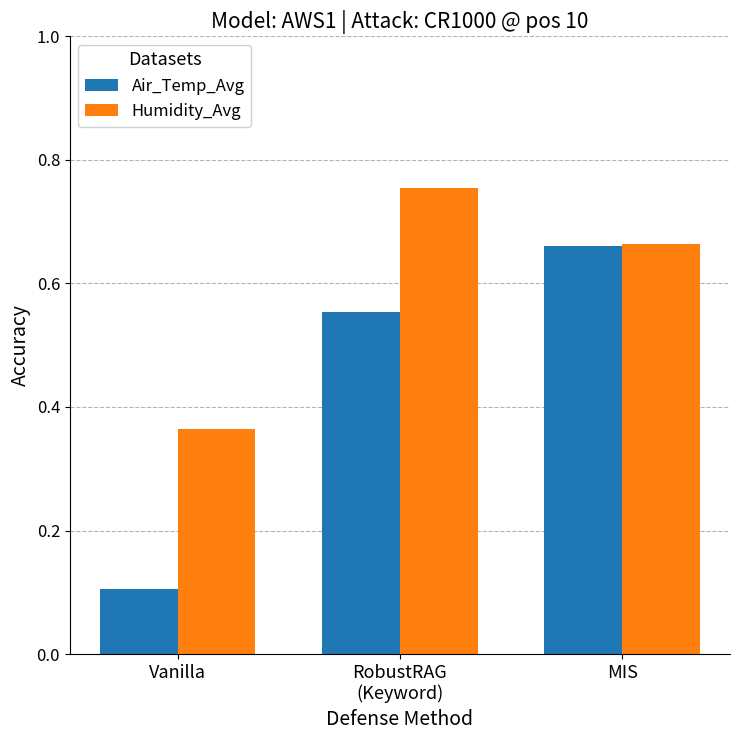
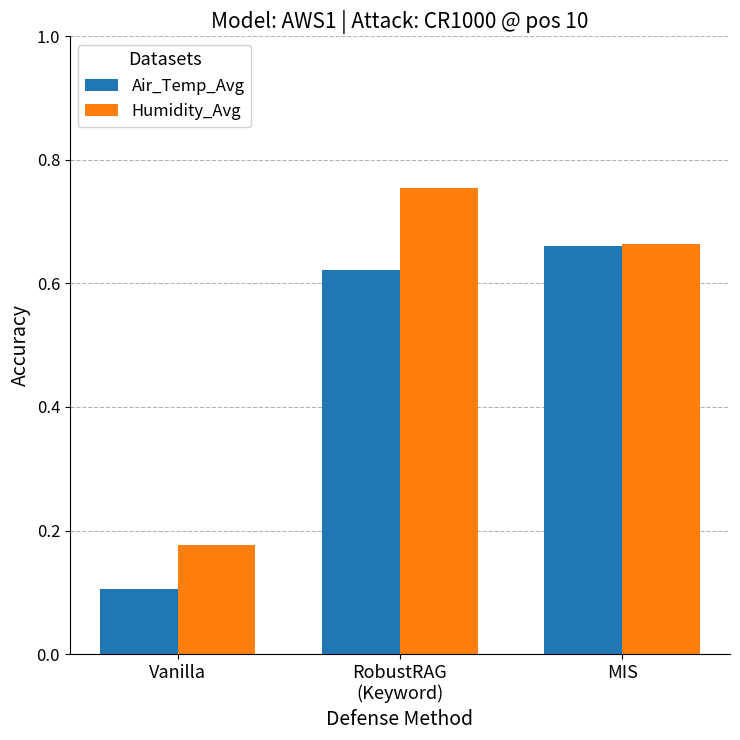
Humidity_Avg, Vanilla: 0.37 -> 0.18
Air_Temp_Avg, RobustRAG (Keyword): 0.55 -> 0.62
